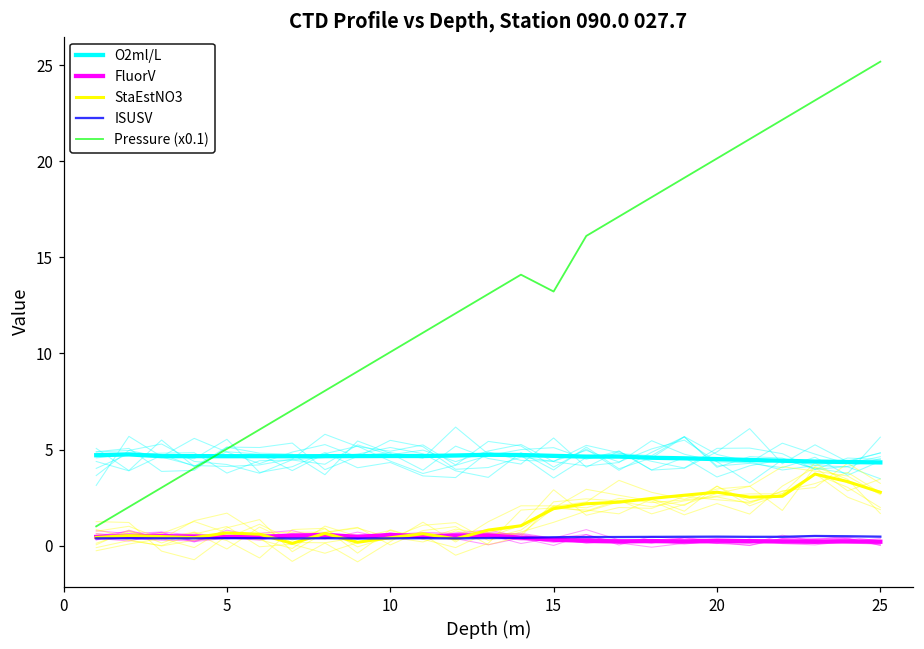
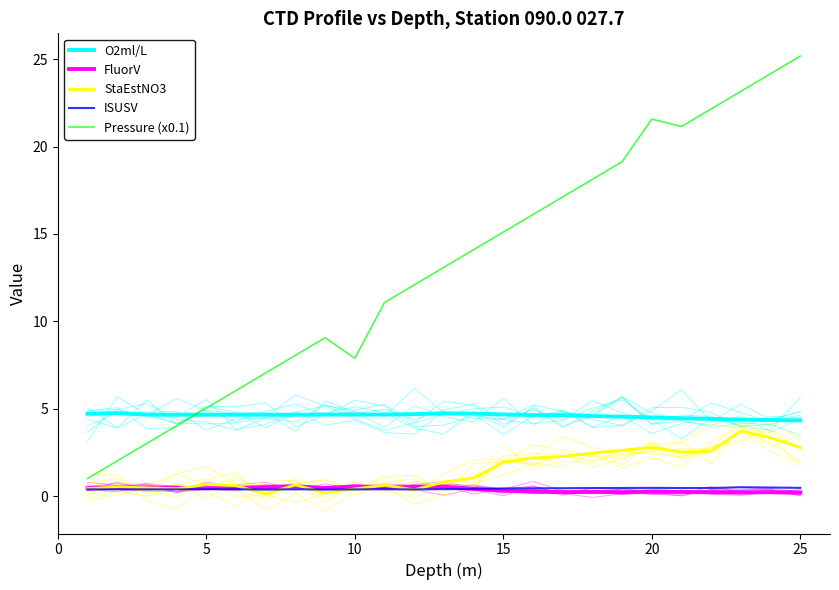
Pressure (x0.1), 10: 10.1 -> 7.9
Pressure (x0.1), 15: 13.2 -> 15.1
Pressure (x0.1), 20: 20.1 -> 21.6
